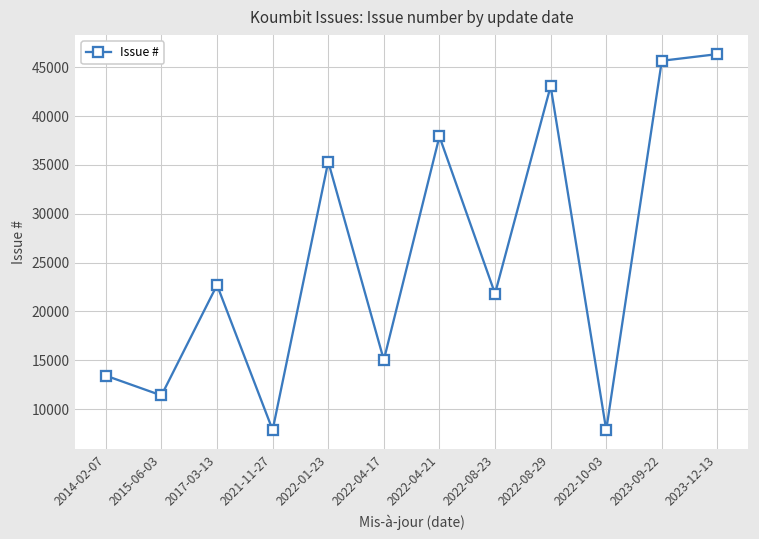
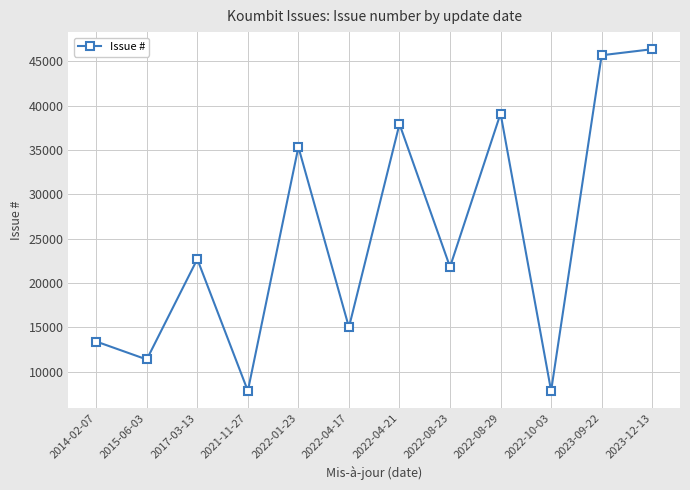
2022-08-29: 43000 -> 39000
